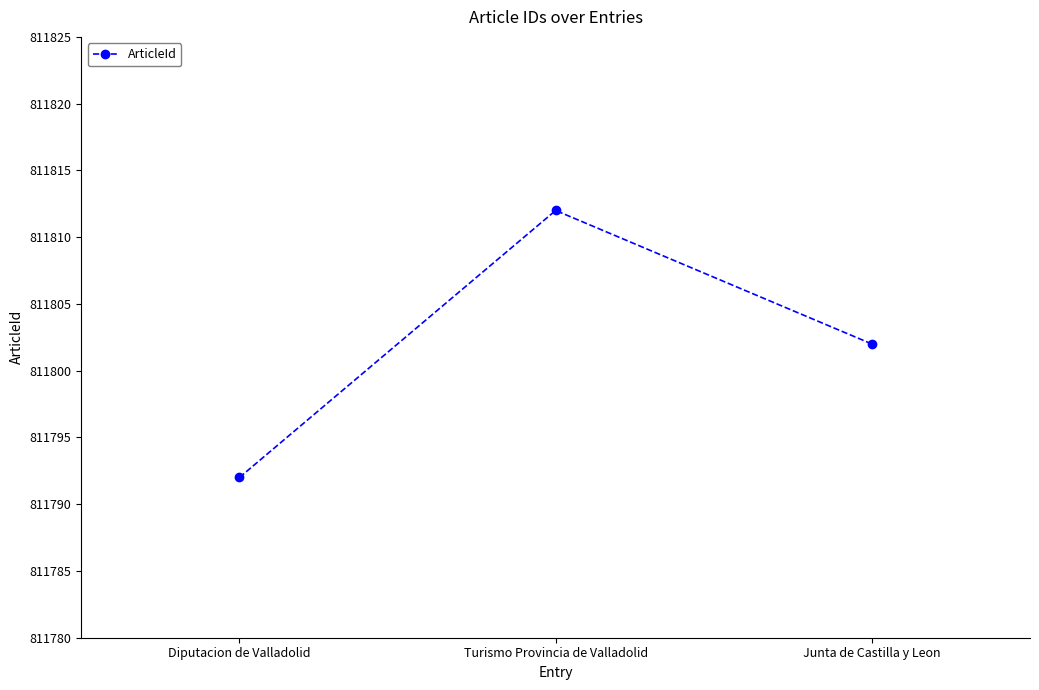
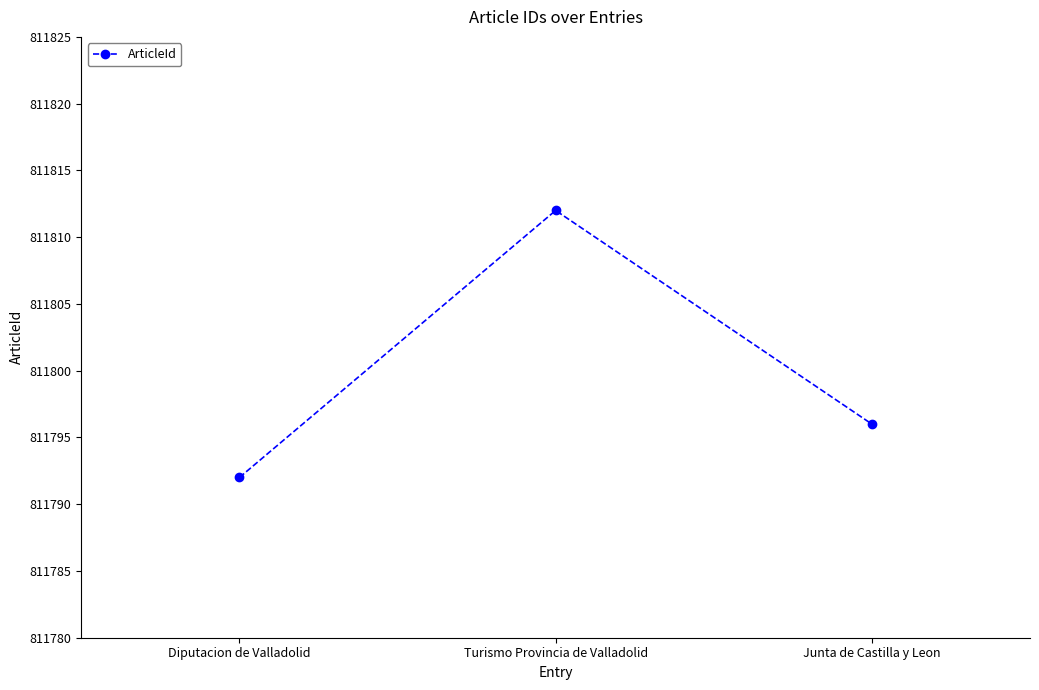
Junta de Castilla y Leon: 811802 -> 811796
